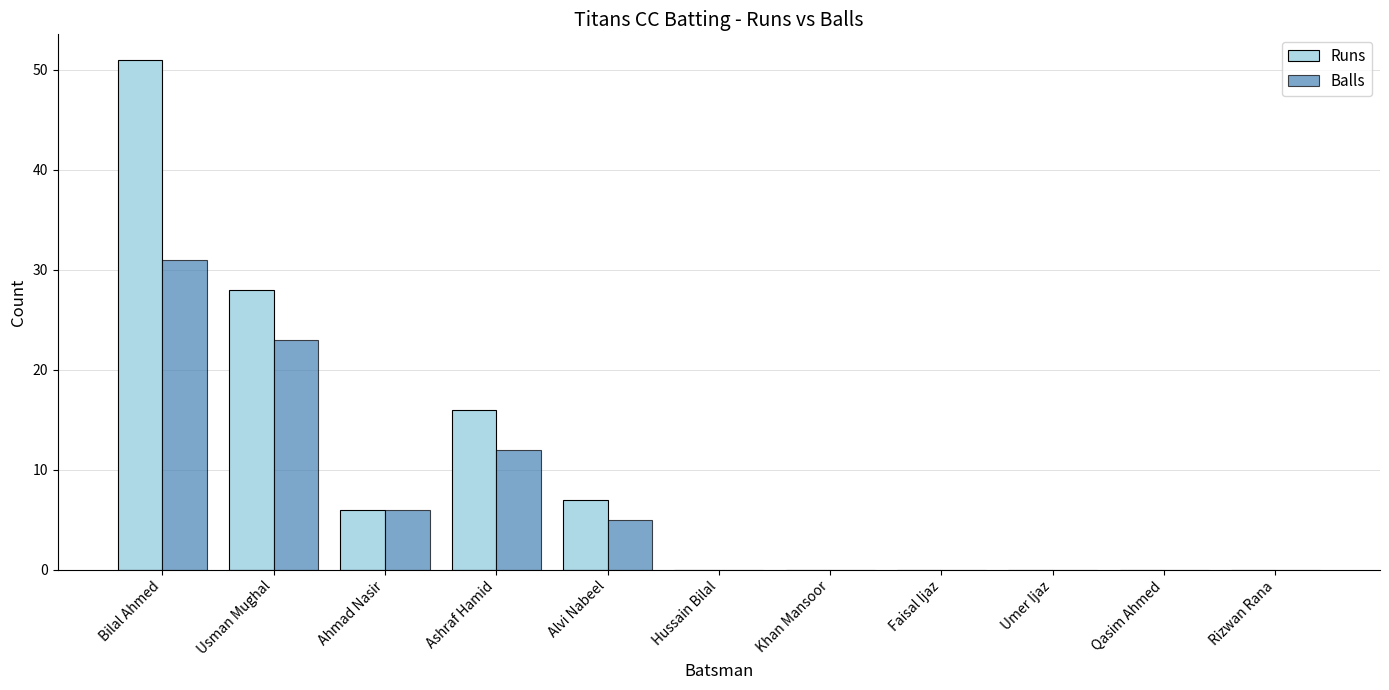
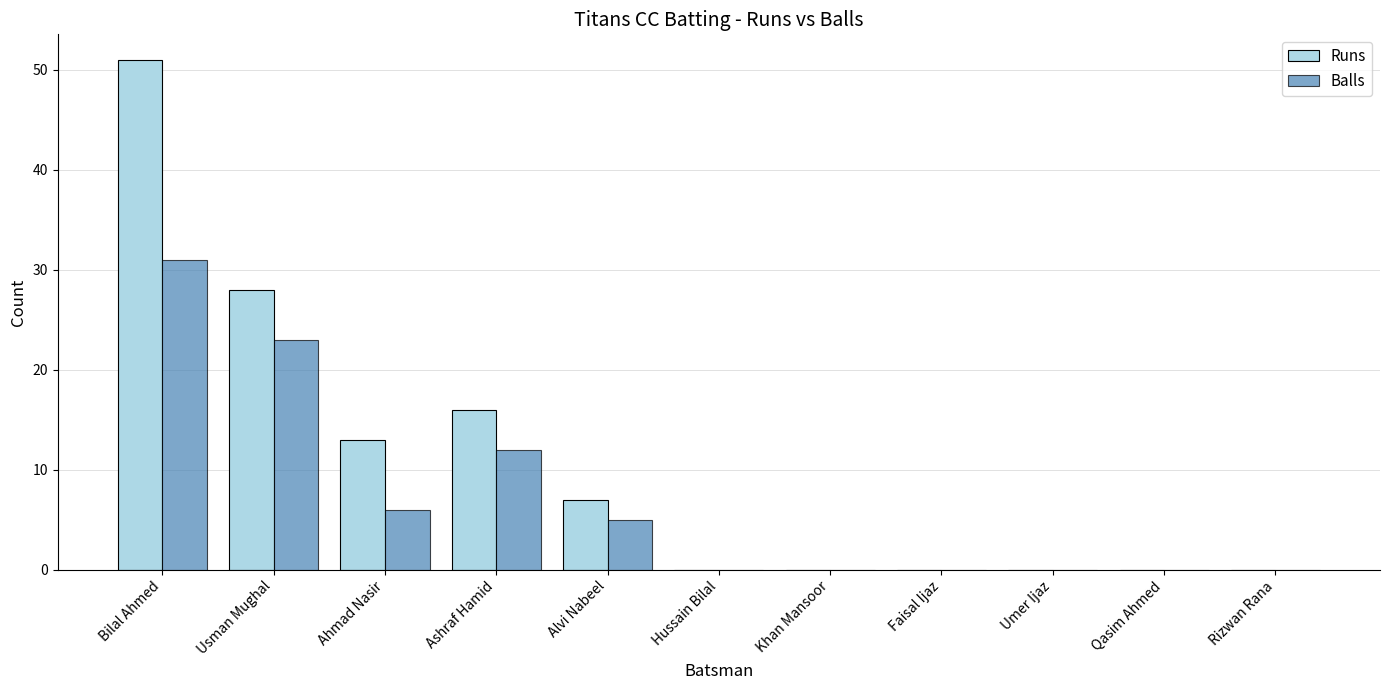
Runs, Ahmad Nasir: 6 -> 13
